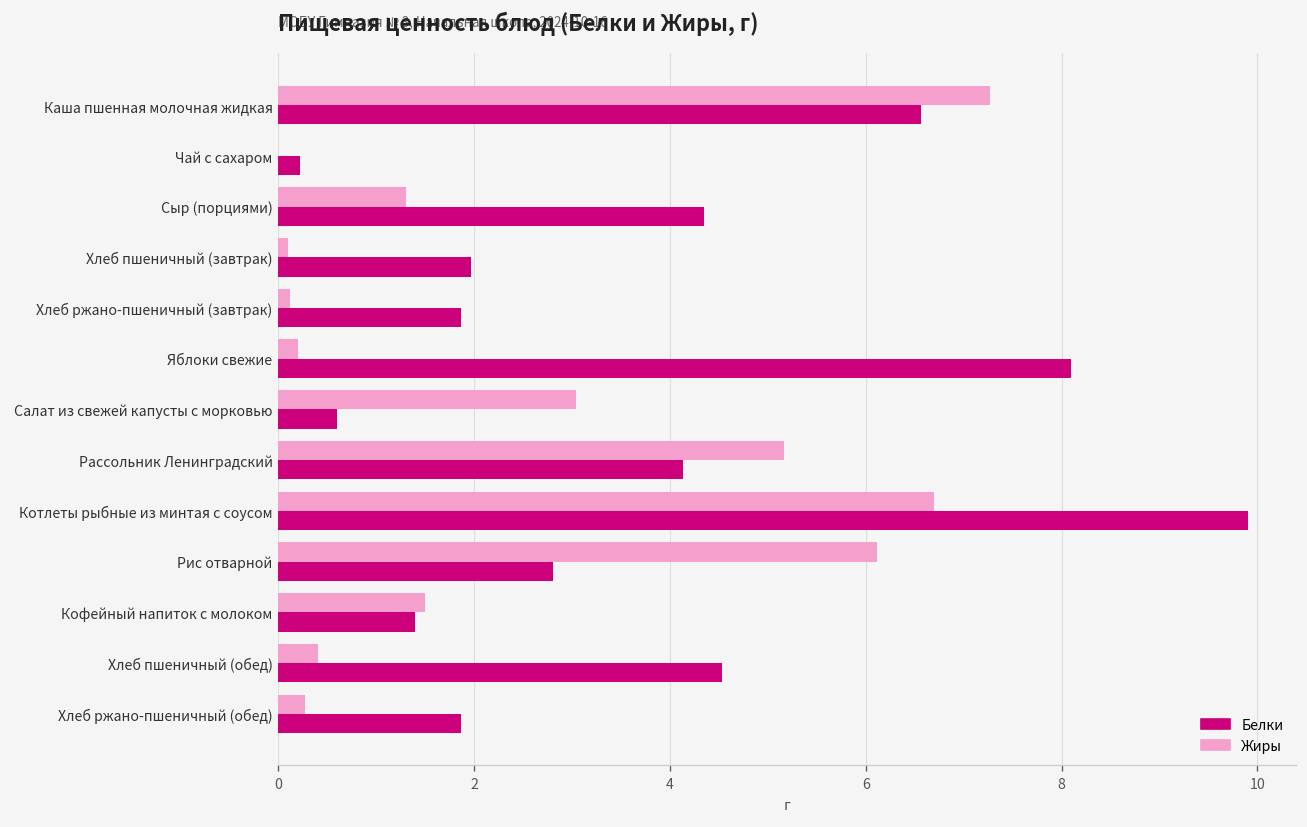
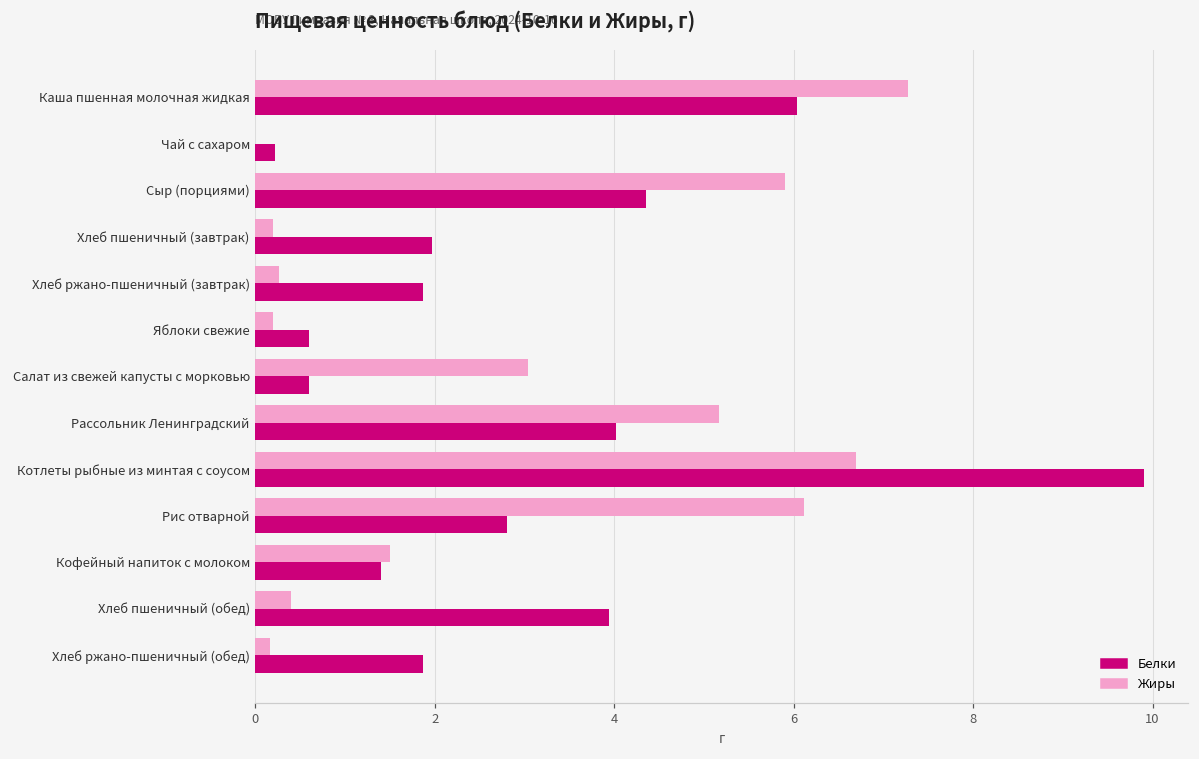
Белки, Каша пшенная молочная жидкая: 6.6 -> 6.0
Жиры, Сыр (порциями): 1.3 -> 5.9
Жиры, Хлеб пшеничный (завтрак): 0.1 -> 0.2
Жиры, Хлеб ржано-пшеничный (завтрак): 0.1 -> 0.3
Белки, Яблоки свежие: 8.1 -> 0.6
Белки, Рассольник Ленинградский: 4.1 -> 4.0
Белки, Хлеб пшеничный (обед): 4.5 -> 3.9
Жиры, Хлеб ржано-пшеничный (обед): 0.3 -> 0.2
